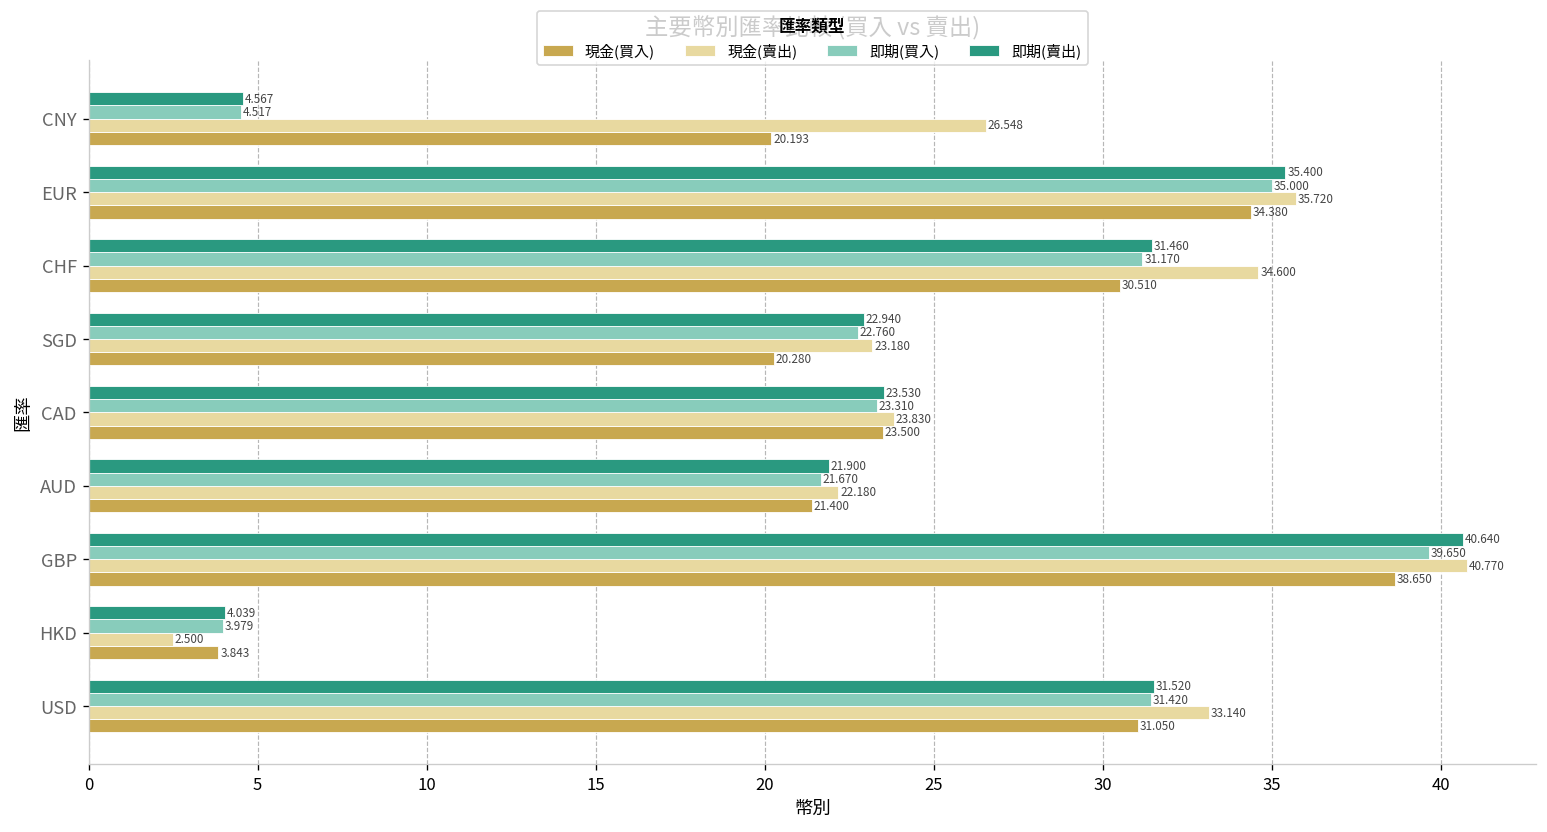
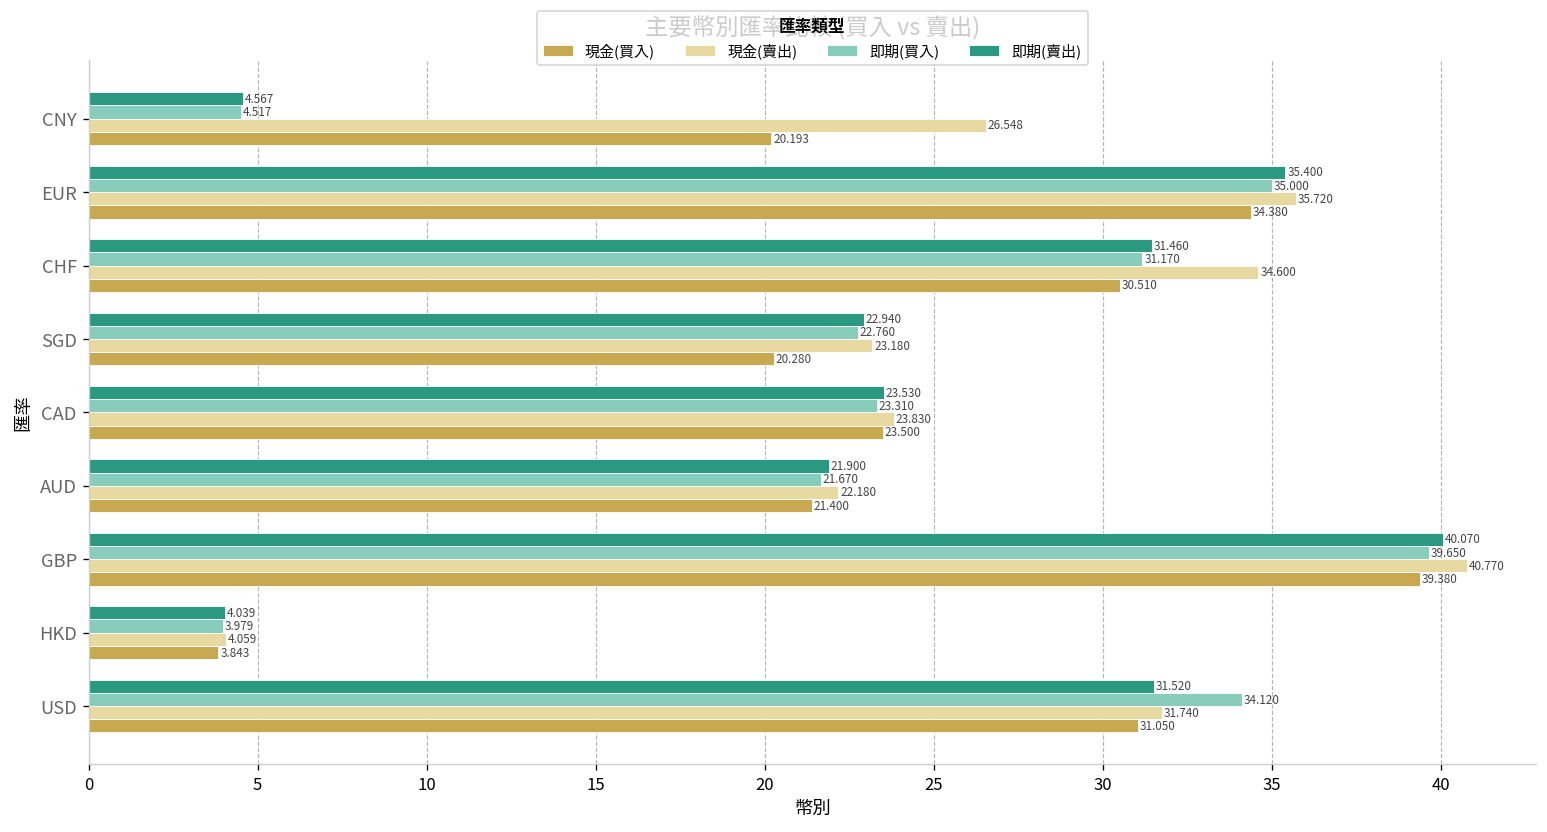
即期(賣出), GBP: 40.640 -> 40.070
現金(買入), GBP: 38.650 -> 39.380
現金(賣出), HKD: 2.500 -> 4.059
即期(買入), USD: 31.420 -> 34.120
現金(賣出), USD: 33.140 -> 31.740
